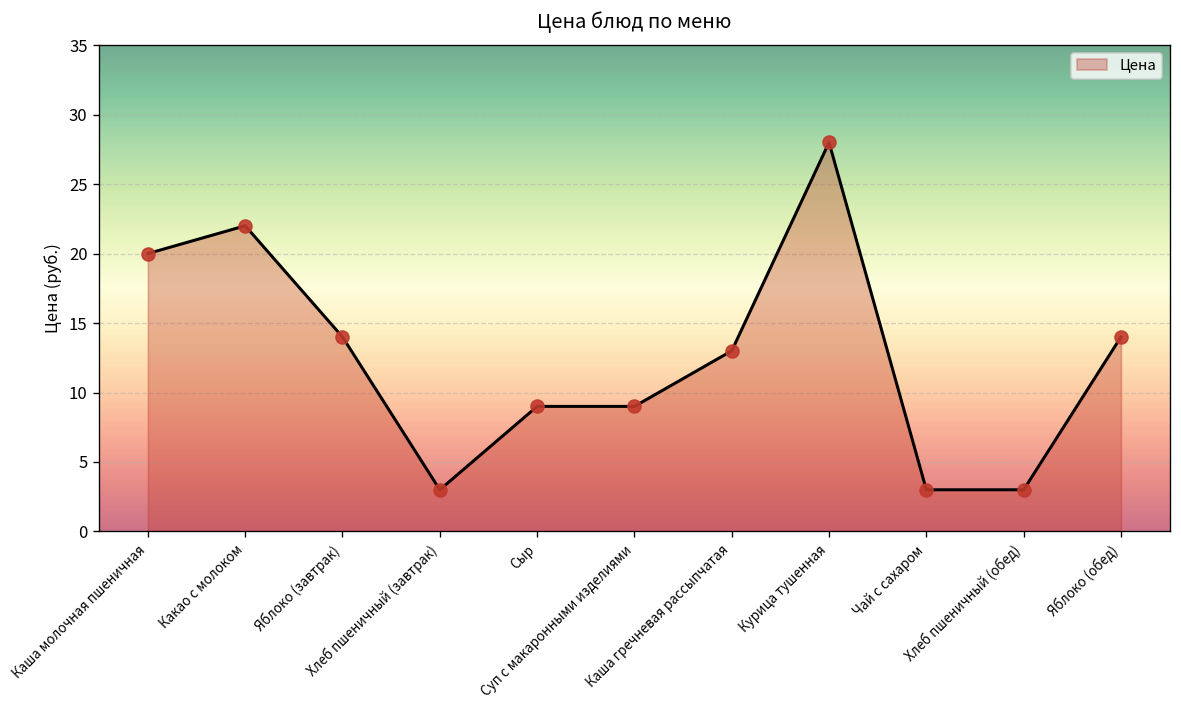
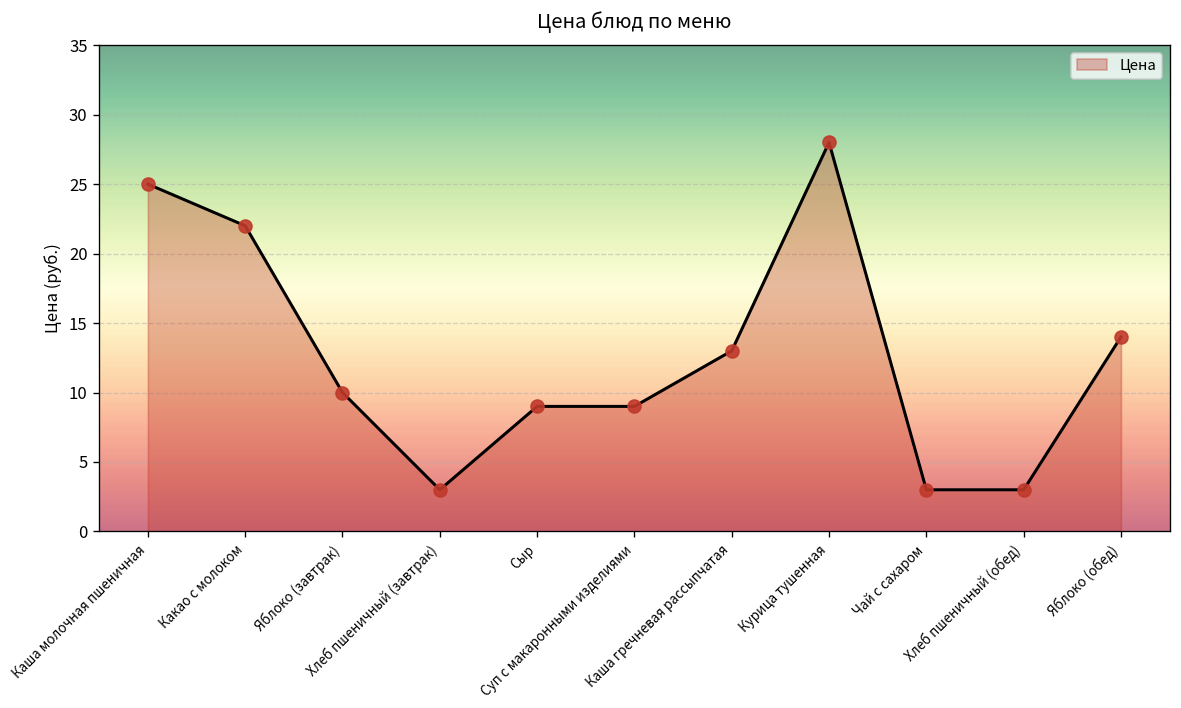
Каша молочная пшеничная: 20 -> 25
Яблоко (завтрак): 14 -> 10
